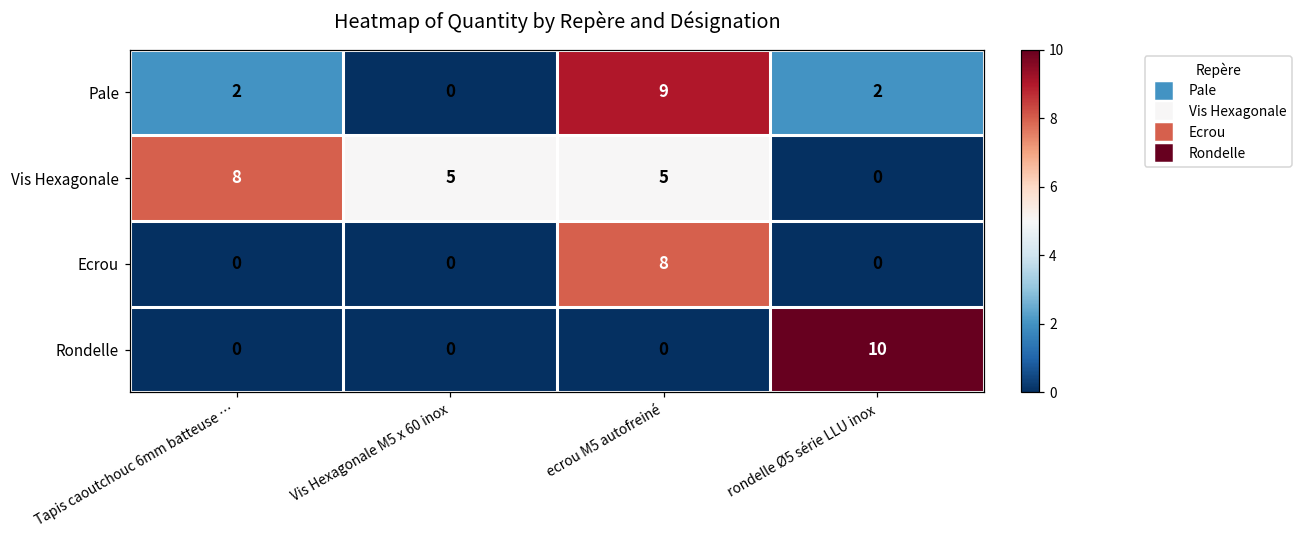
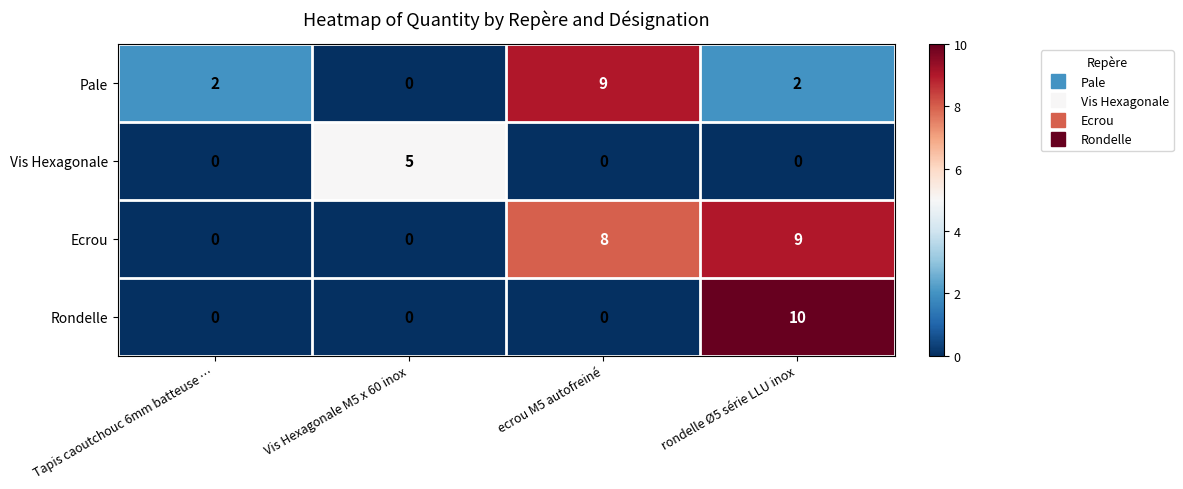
Vis Hexagonale, Tapis caoutchouc 6mm batteuse …: 8 -> 0
Vis Hexagonale, ecrou M5 autofreiné: 5 -> 0
Ecrou, rondelle Ø5 série LLU inox: 0 -> 9
